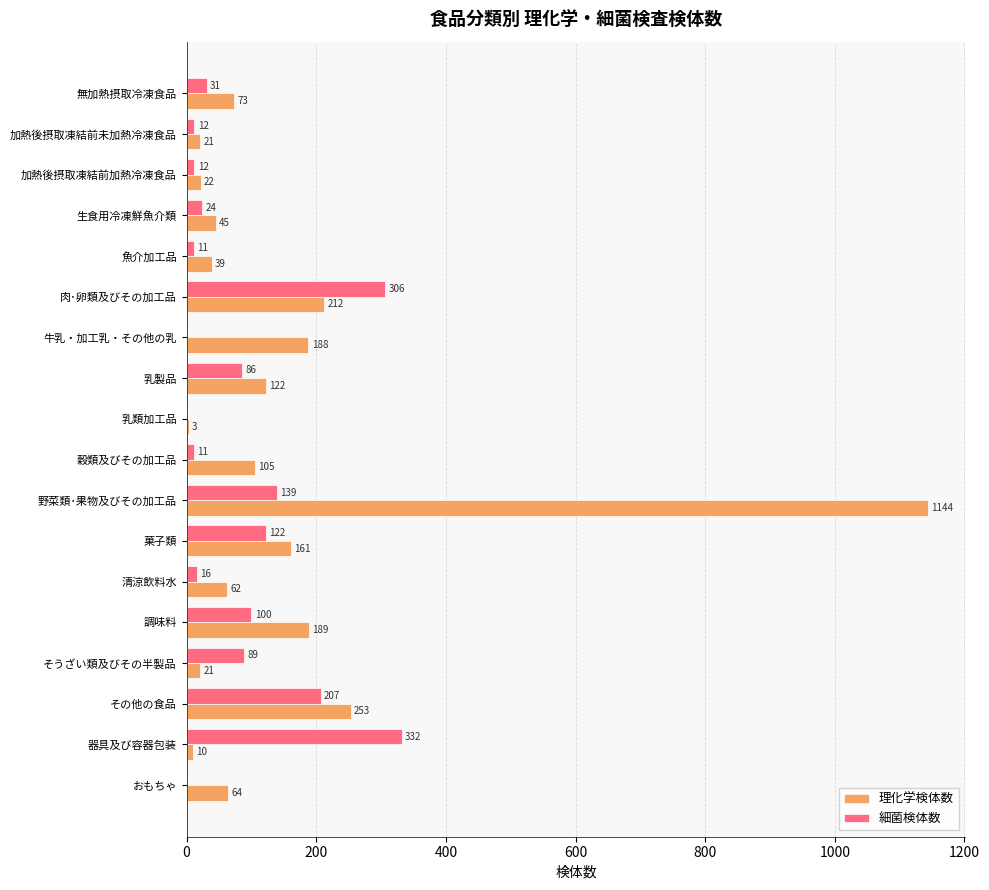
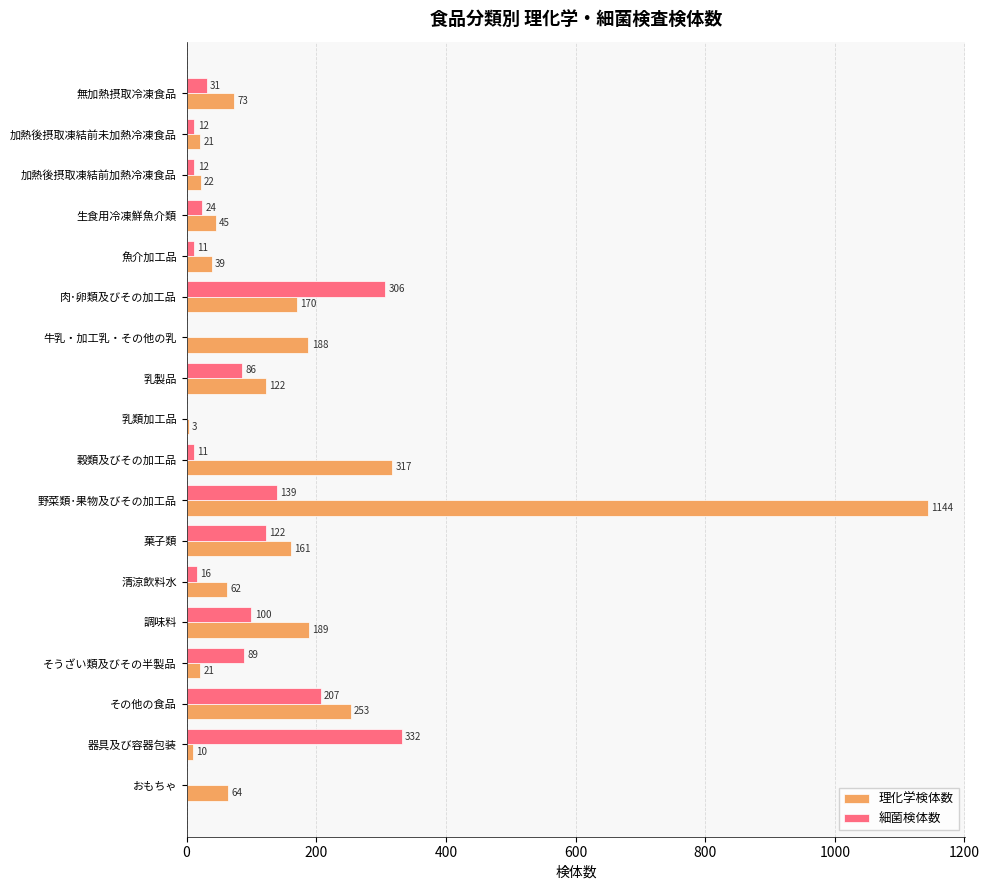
理化学検体数, 肉･卵類及びその加工品: 212 -> 170
理化学検体数, 穀類及びその加工品: 105 -> 317
